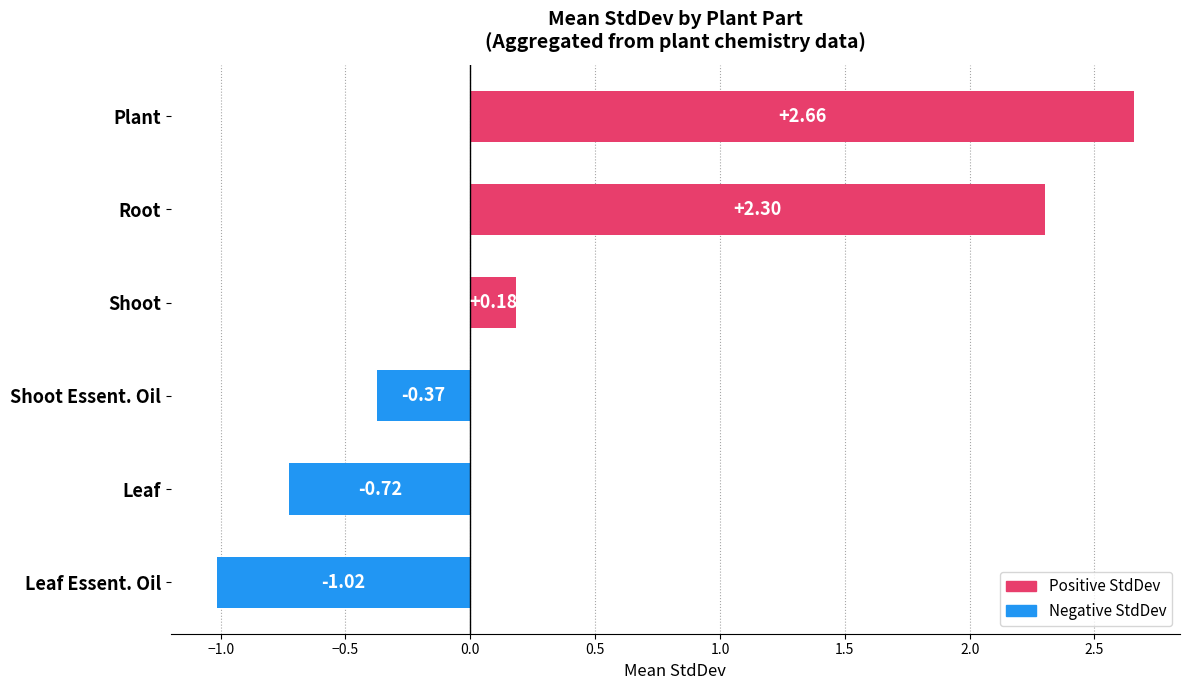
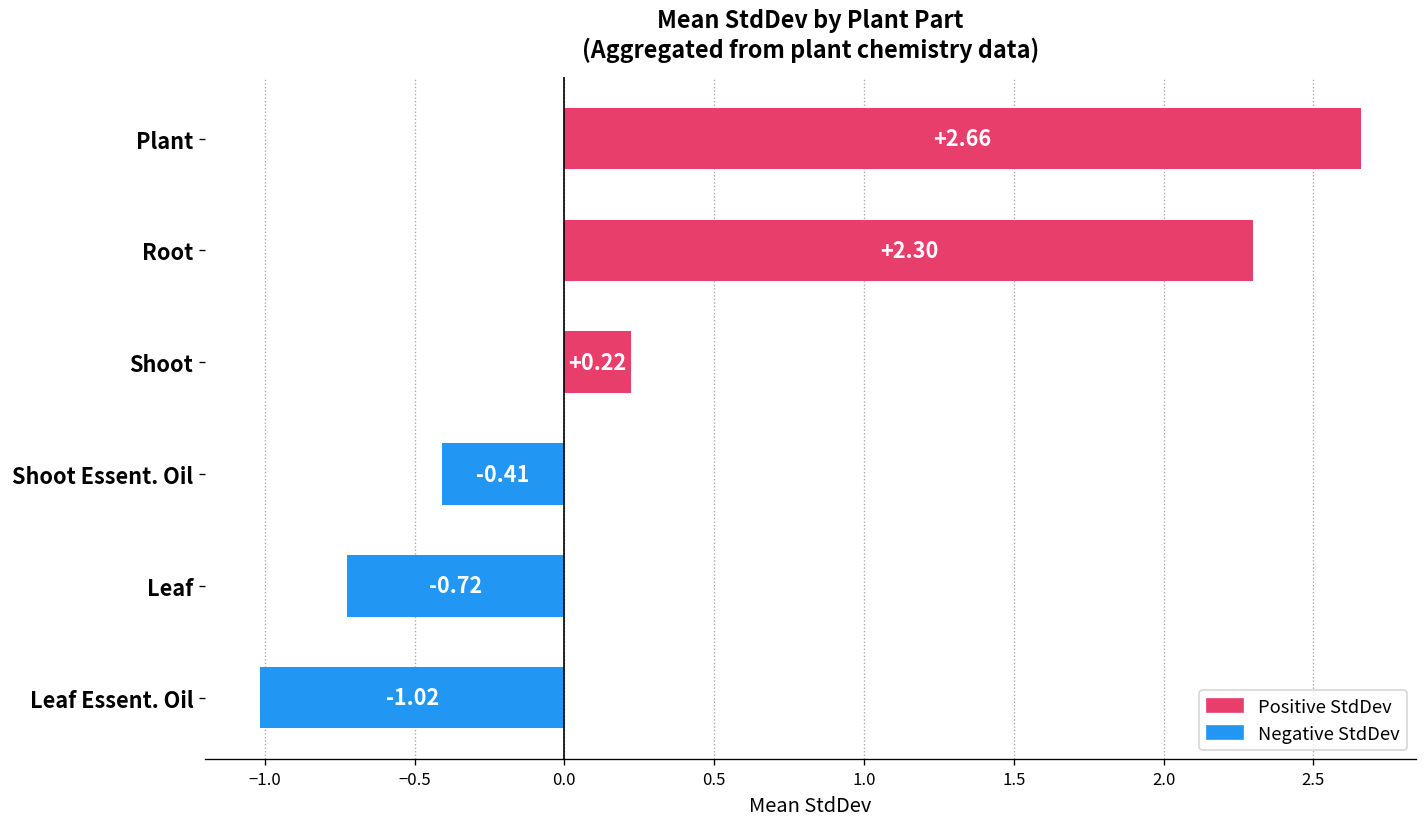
Shoot: +0.18 -> +0.22
Shoot Essent. Oil: -0.37 -> -0.41
